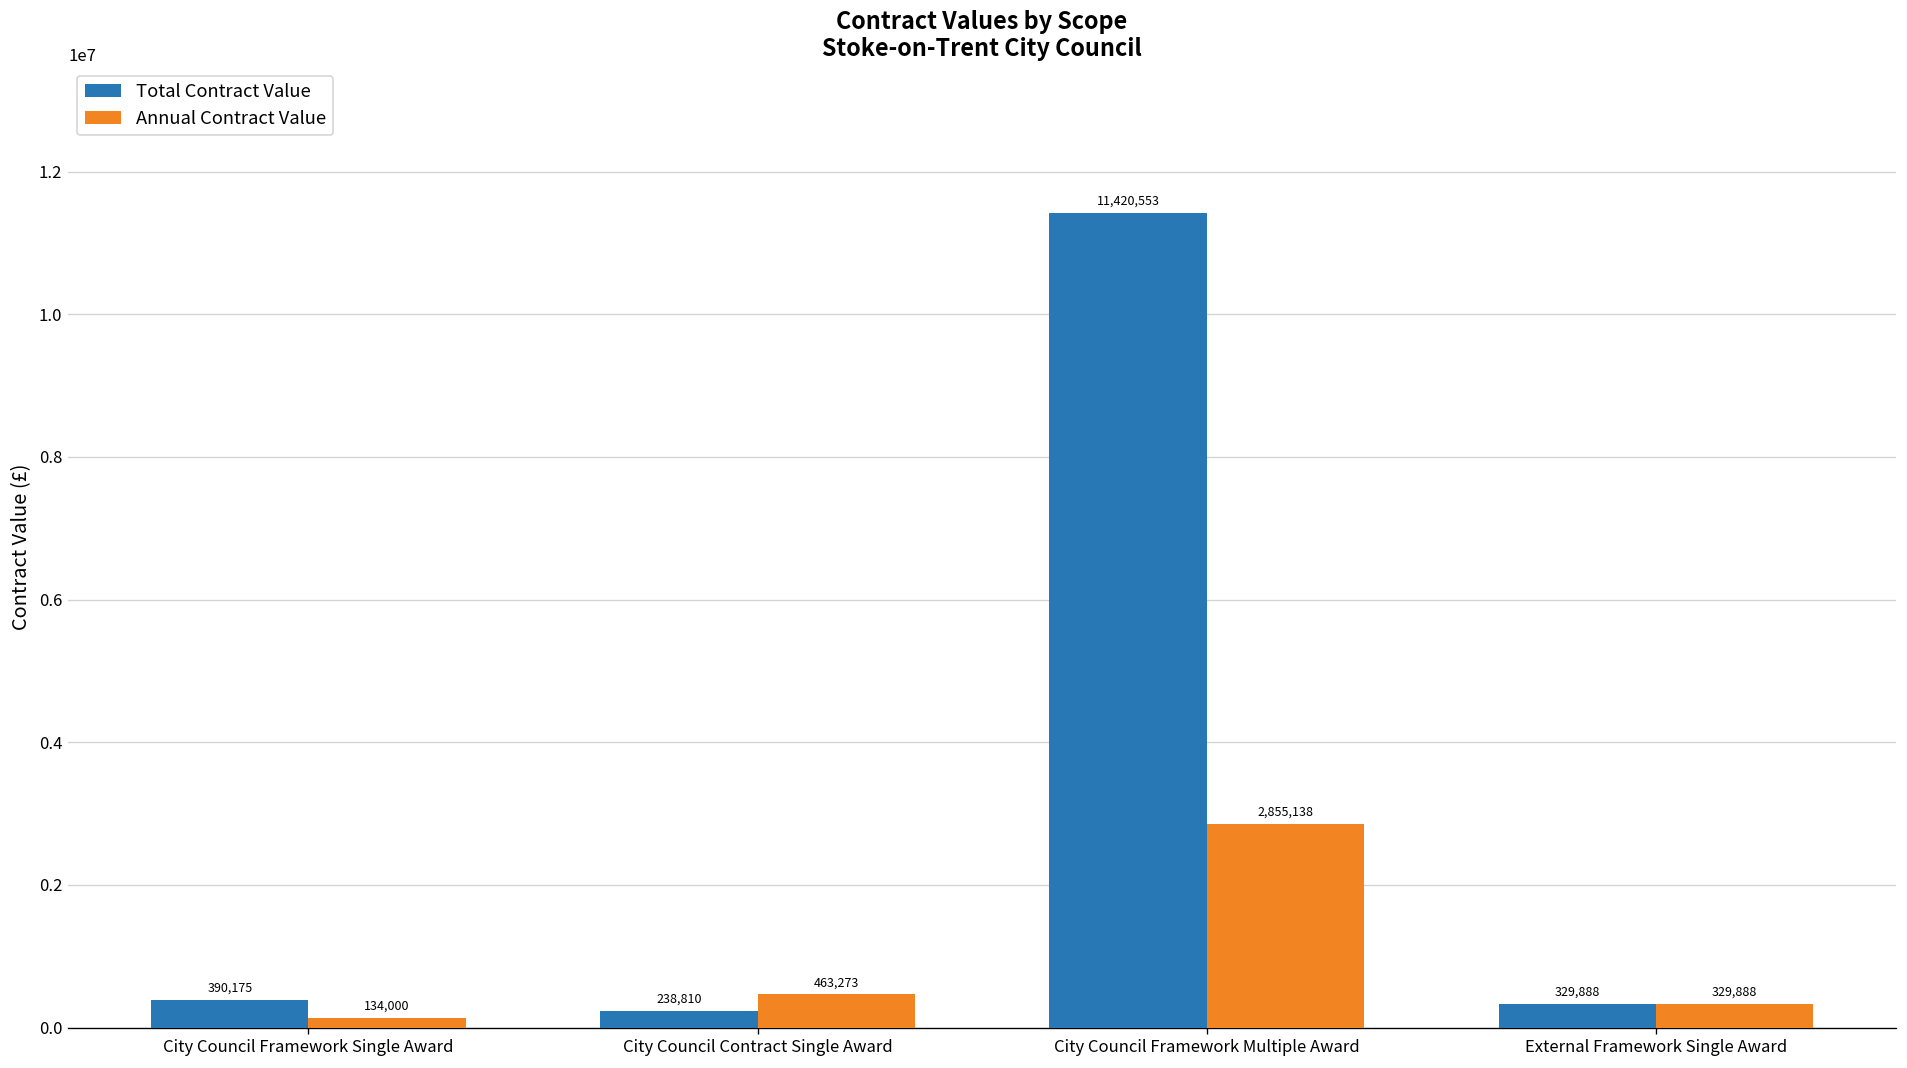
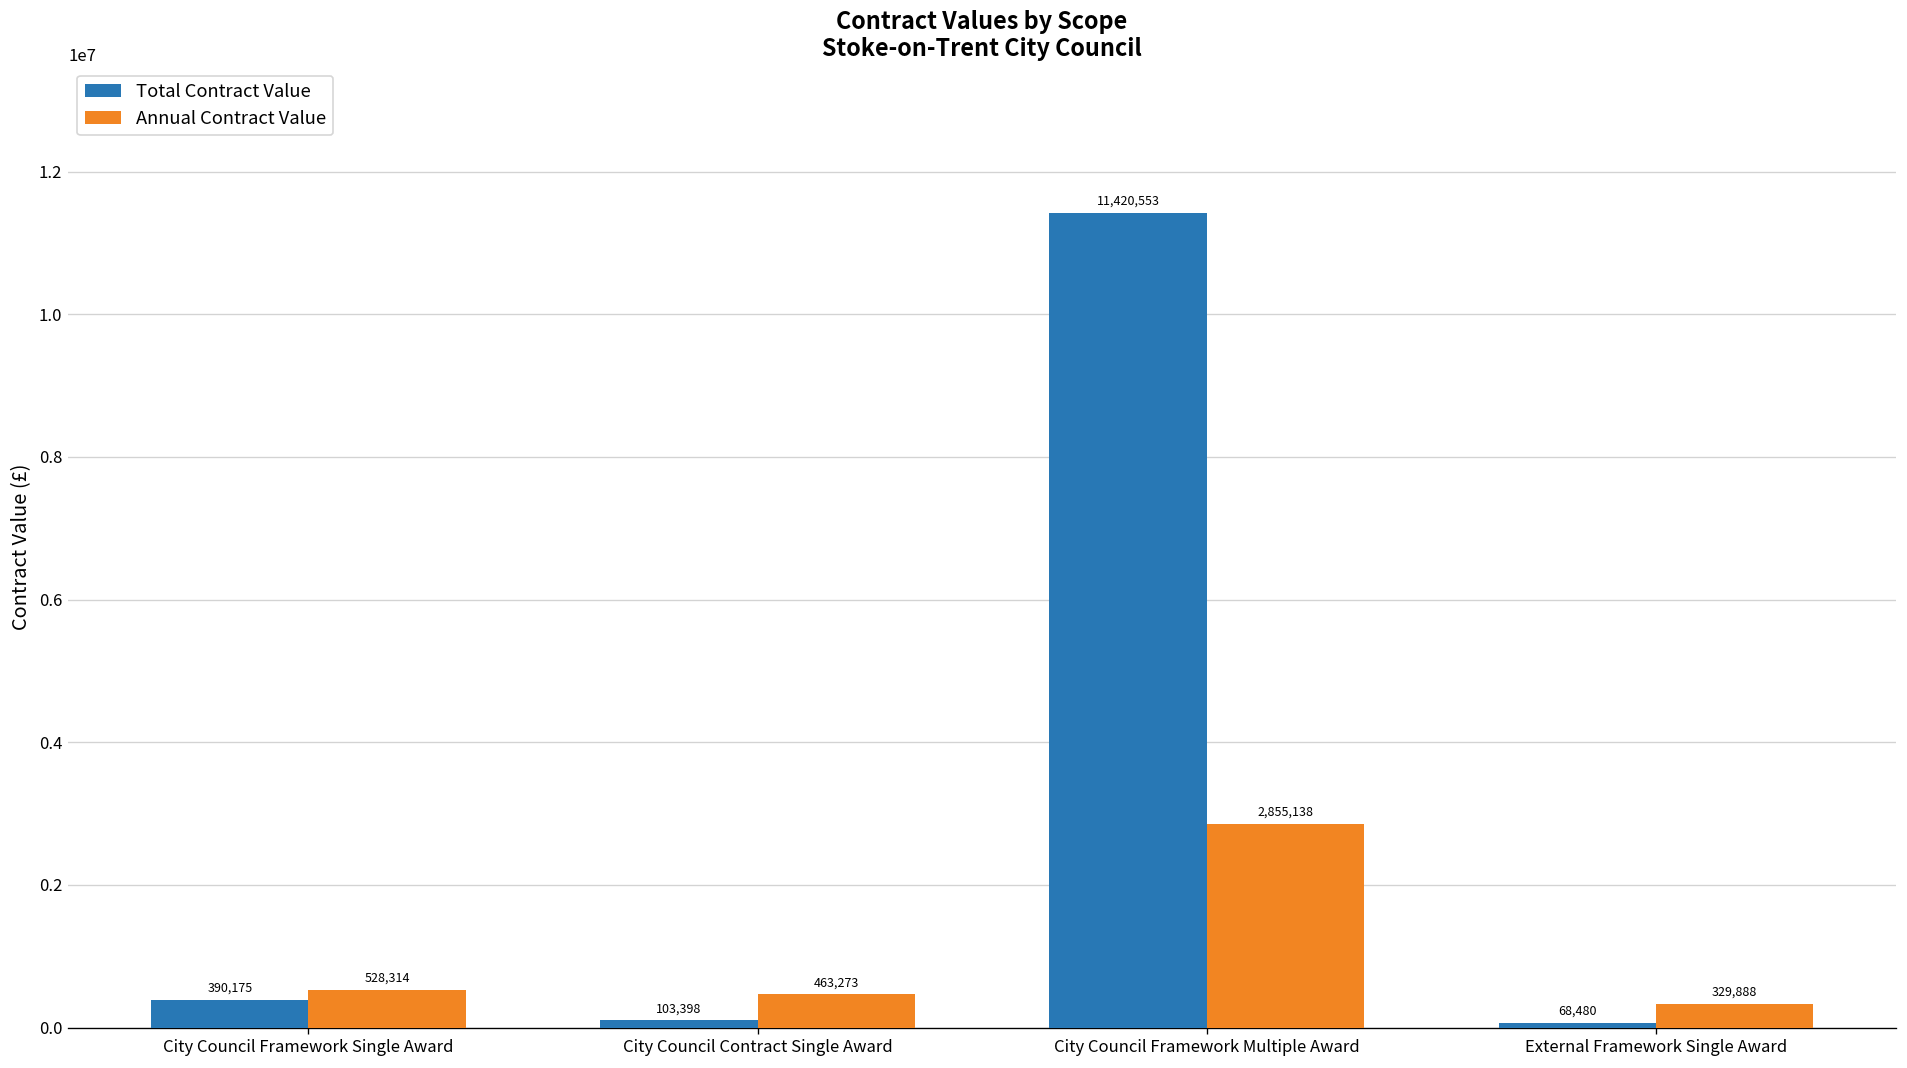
Annual Contract Value, City Council Framework Single Award: 134,000 -> 528,314
Total Contract Value, City Council Contract Single Award: 238,810 -> 103,398
Total Contract Value, External Framework Single Award: 329,888 -> 68,480
